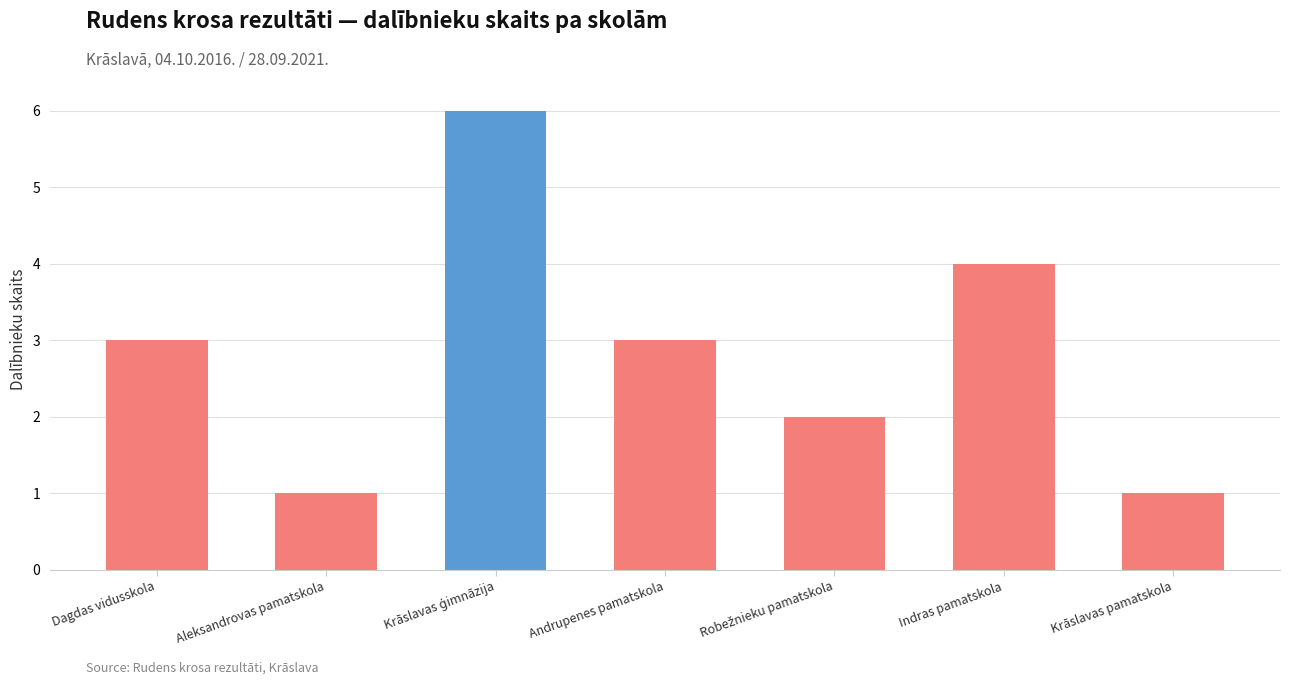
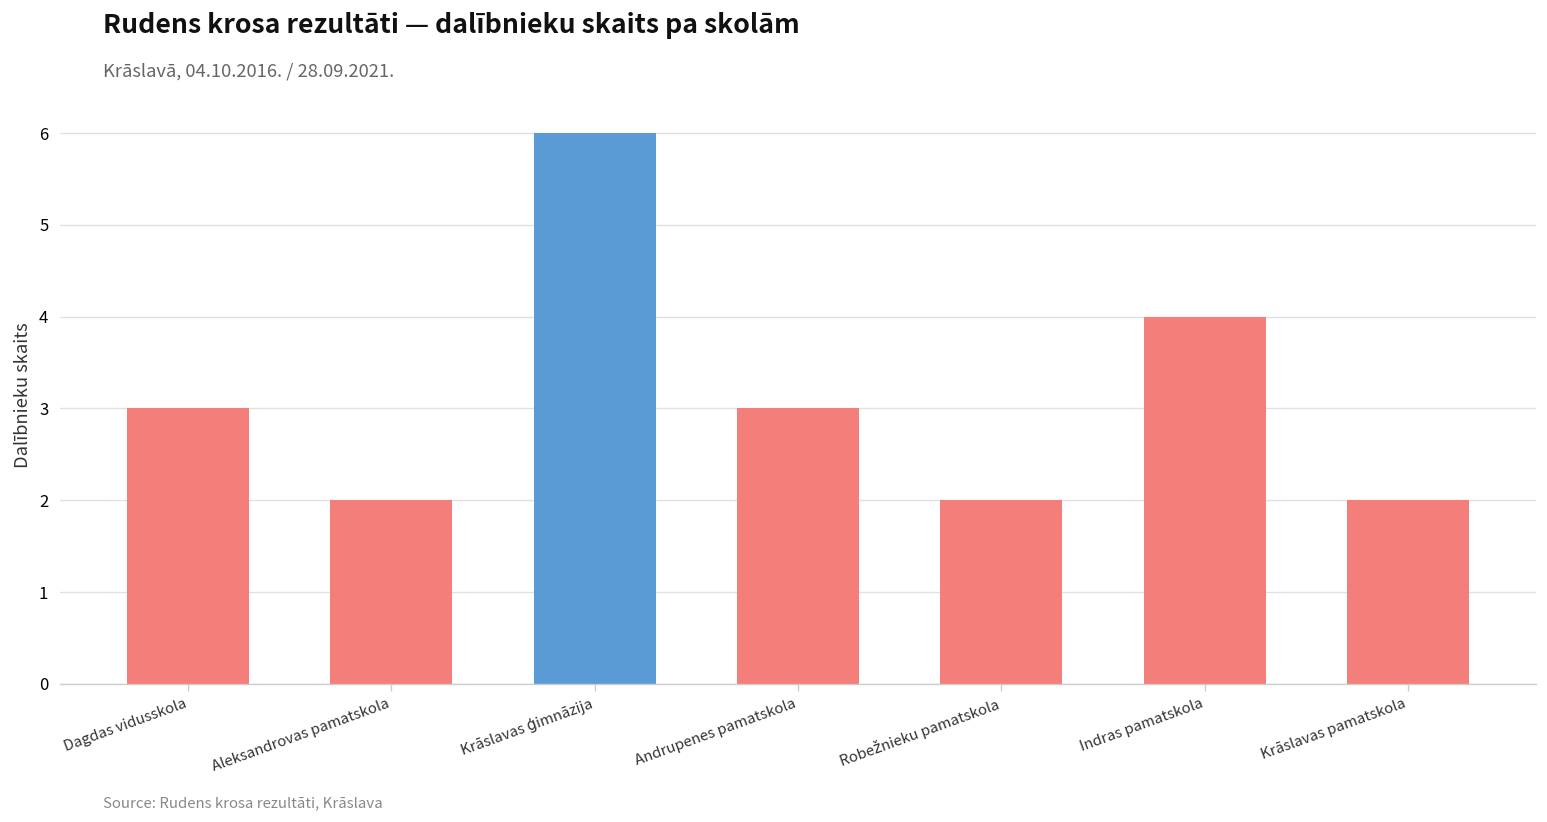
Aleksandrovas pamatskola: 1 -> 2
Krāslavas pamatskola: 1 -> 2
